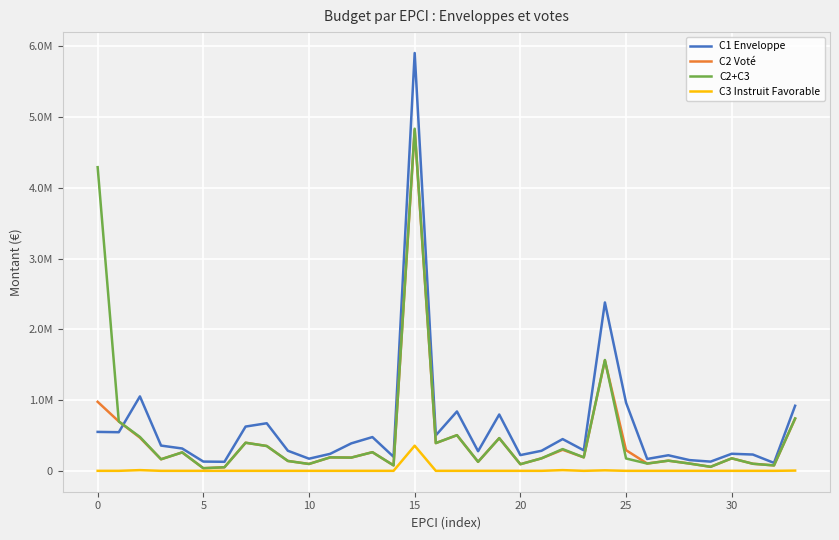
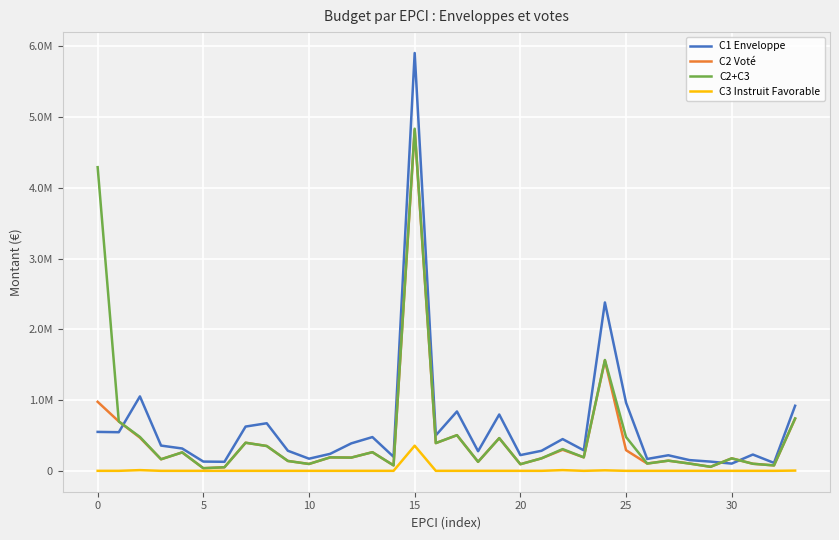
C2+C3, 25: 200000 -> 500000
C1 Enveloppe, 30: 200000 -> 100000
